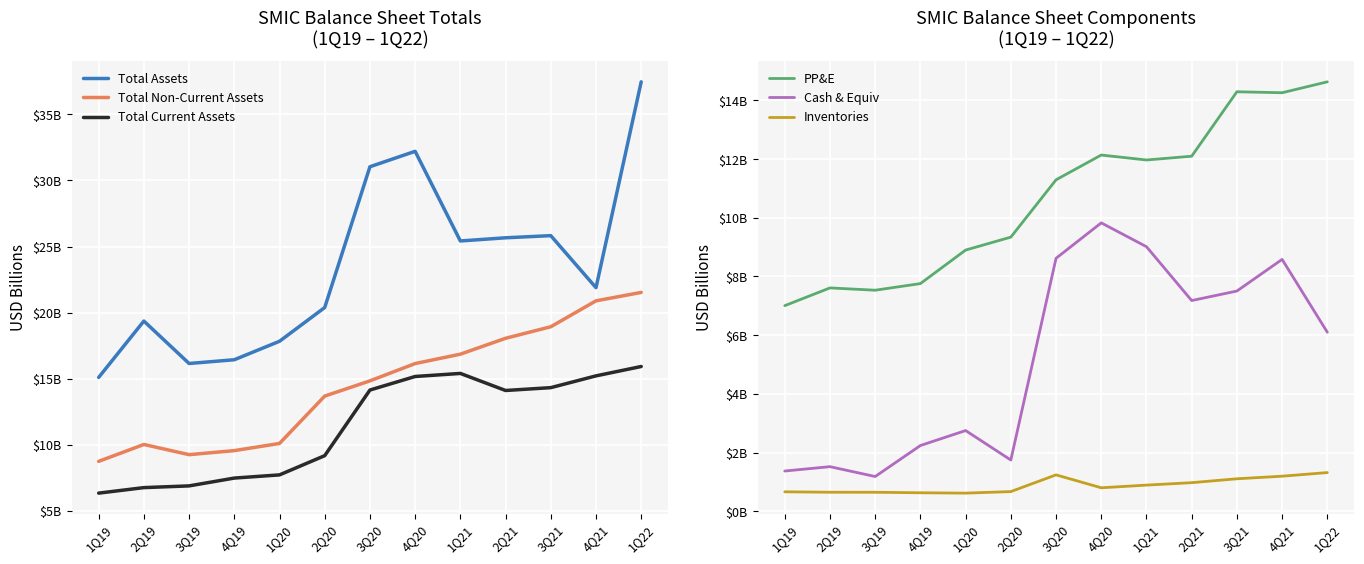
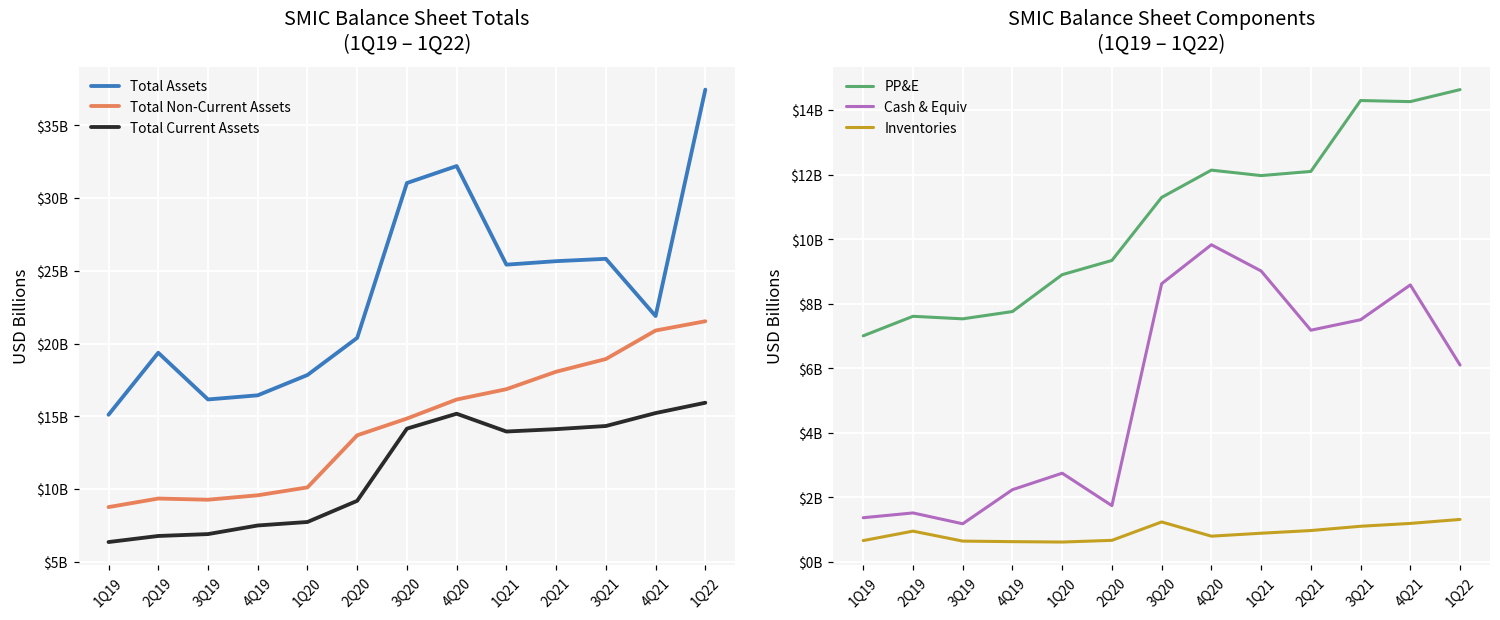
SMIC Balance Sheet Totals (1Q19 – 1Q22), Total Non-Current Assets, 2Q19: $10000000000 -> $9300000000
SMIC Balance Sheet Totals (1Q19 – 1Q22), Total Current Assets, 1Q21: $15400000000 -> $13900000000
SMIC Balance Sheet Components (1Q19 – 1Q22), Inventories, 2Q19: $600000000 -> $1000000000
